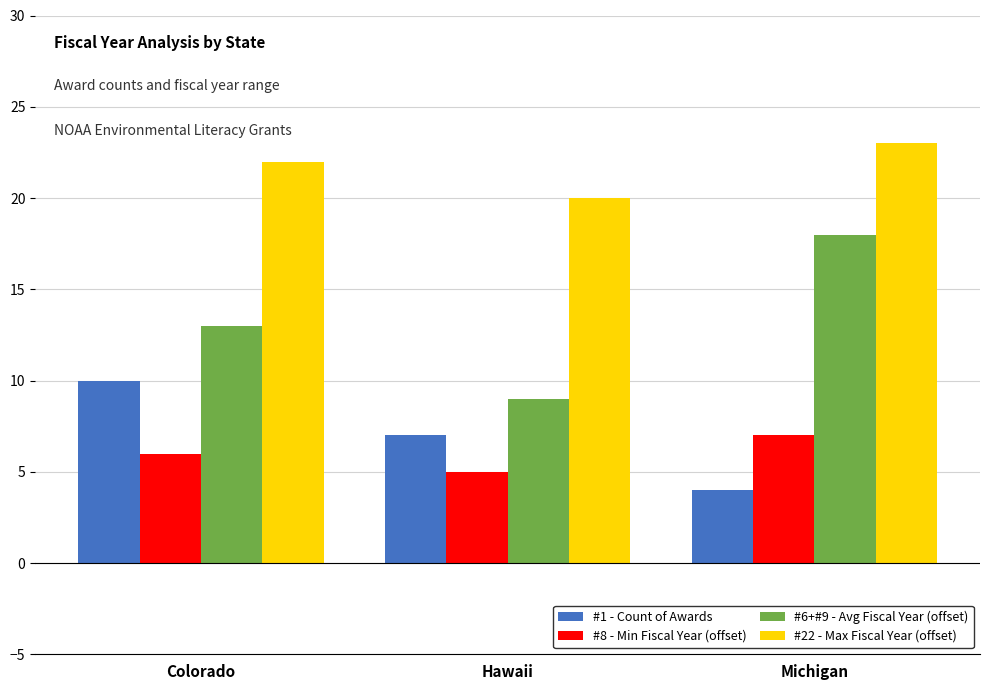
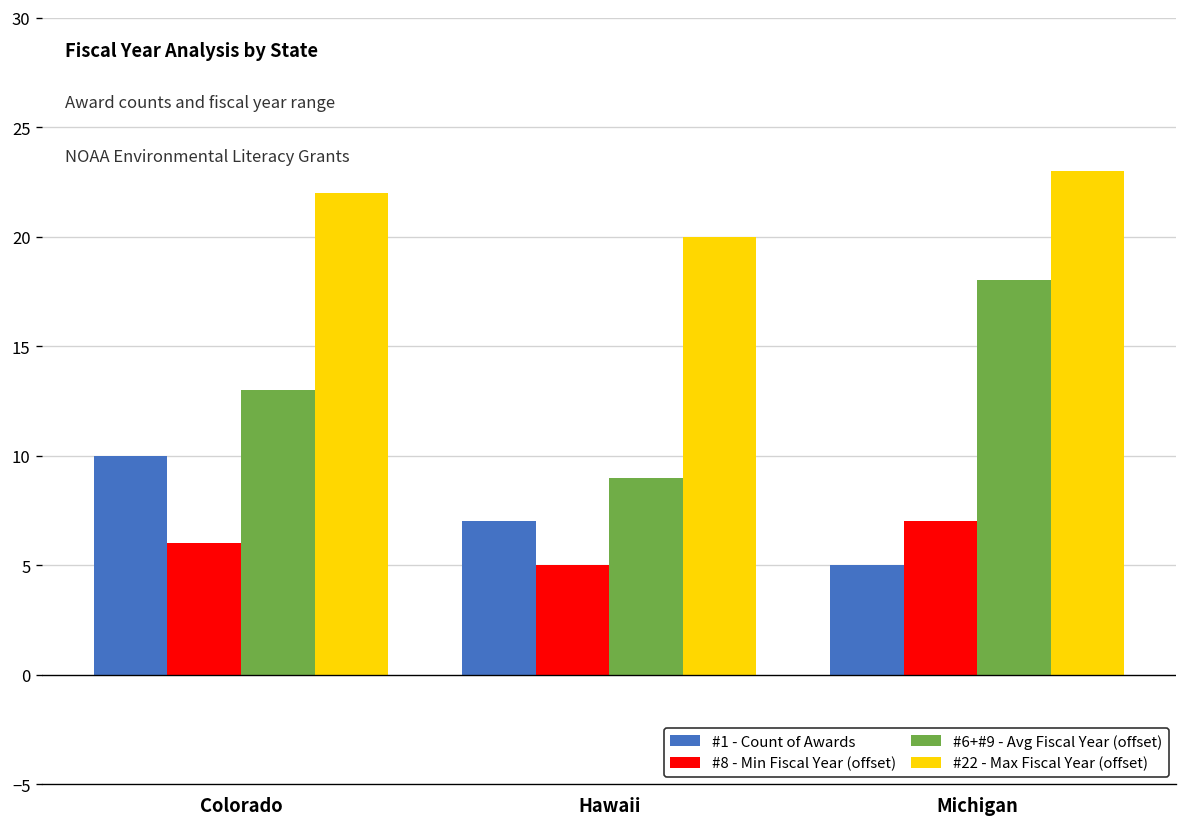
#1 - Count of Awards, Michigan: 4 -> 5
